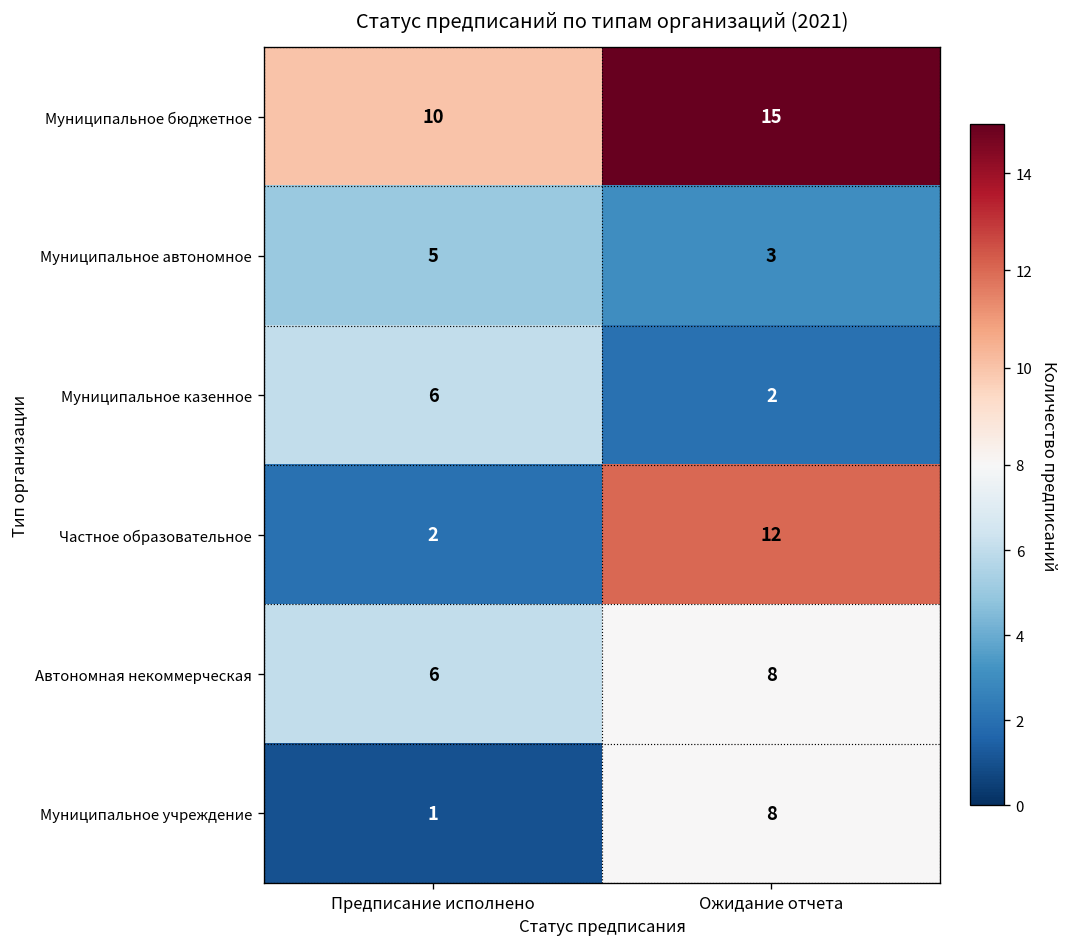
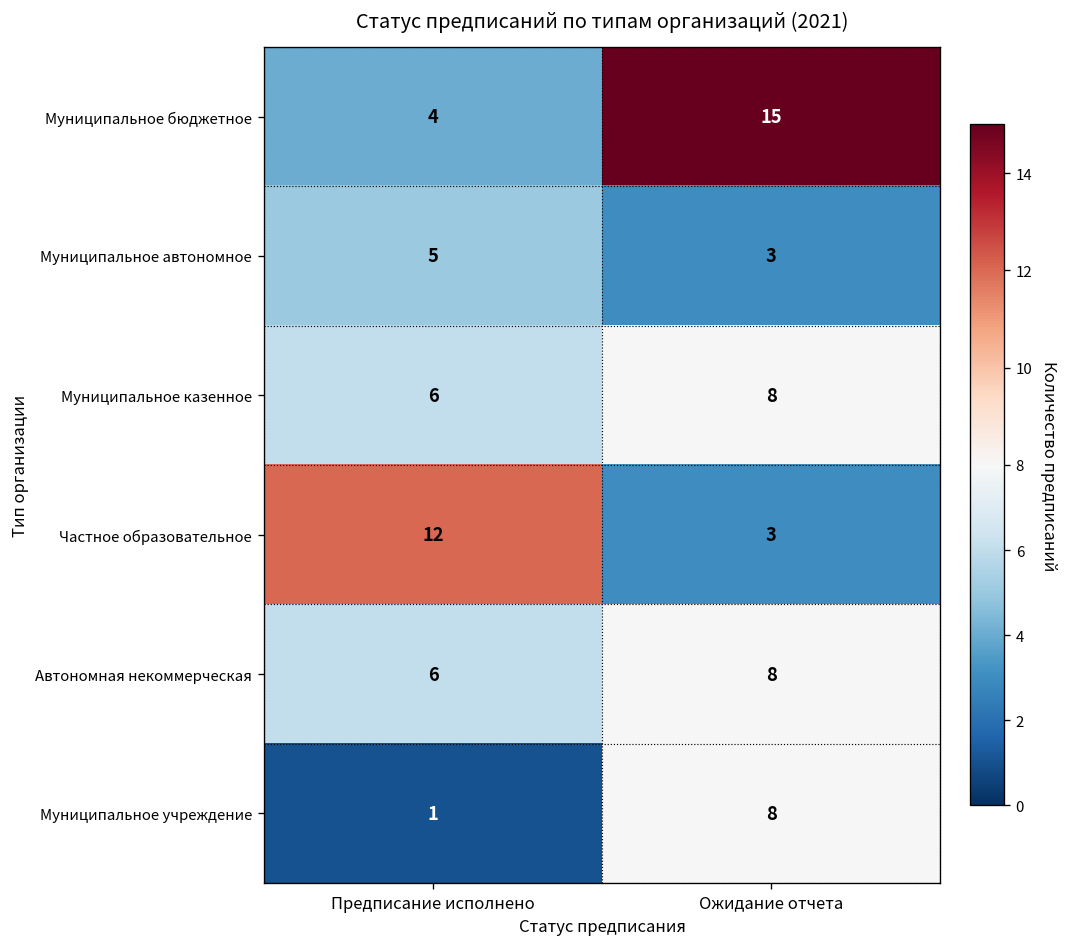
Муниципальное бюджетное, Предписание исполнено: 10 -> 4
Муниципальное казенное, Ожидание отчета: 2 -> 8
Частное образовательное, Предписание исполнено: 2 -> 12
Частное образовательное, Ожидание отчета: 12 -> 3
